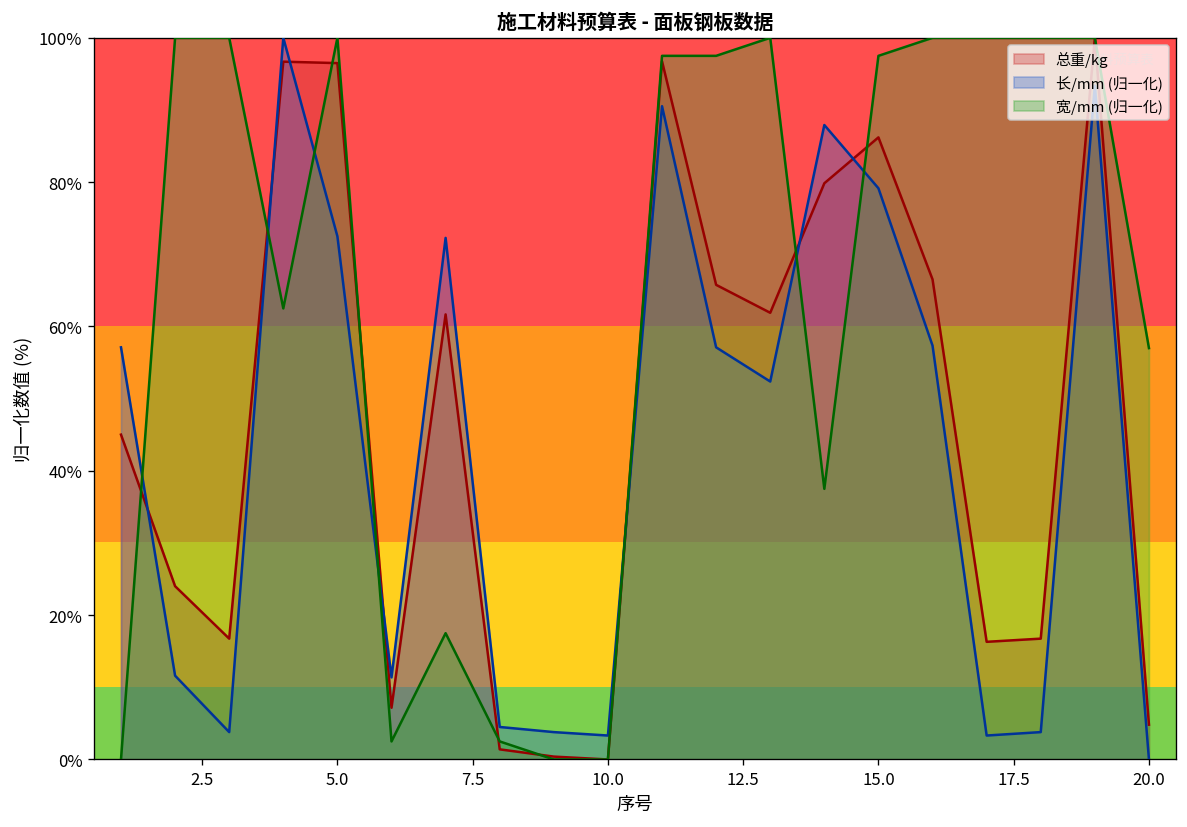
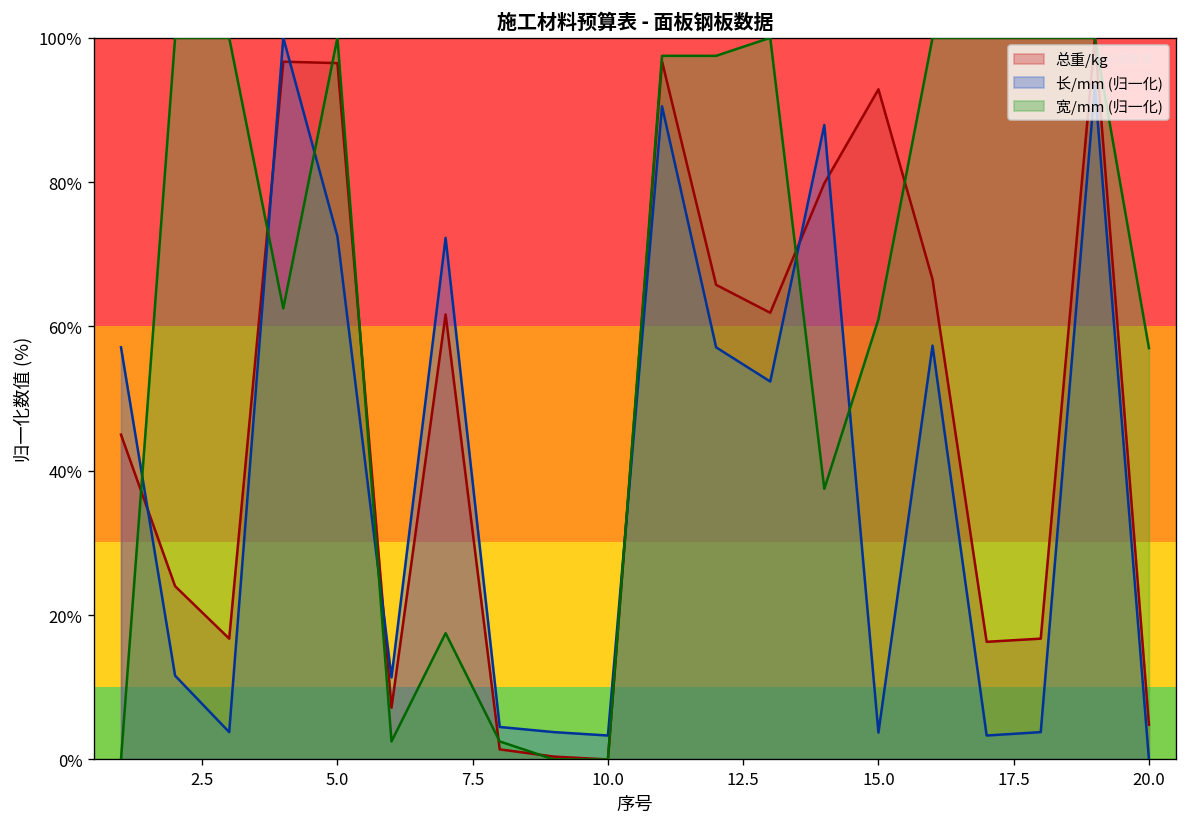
总重/kg, 15.0: 86% -> 93%
长/mm (归一化), 15.0: 79% -> 4%
宽/mm (归一化), 15.0: 98% -> 61%
